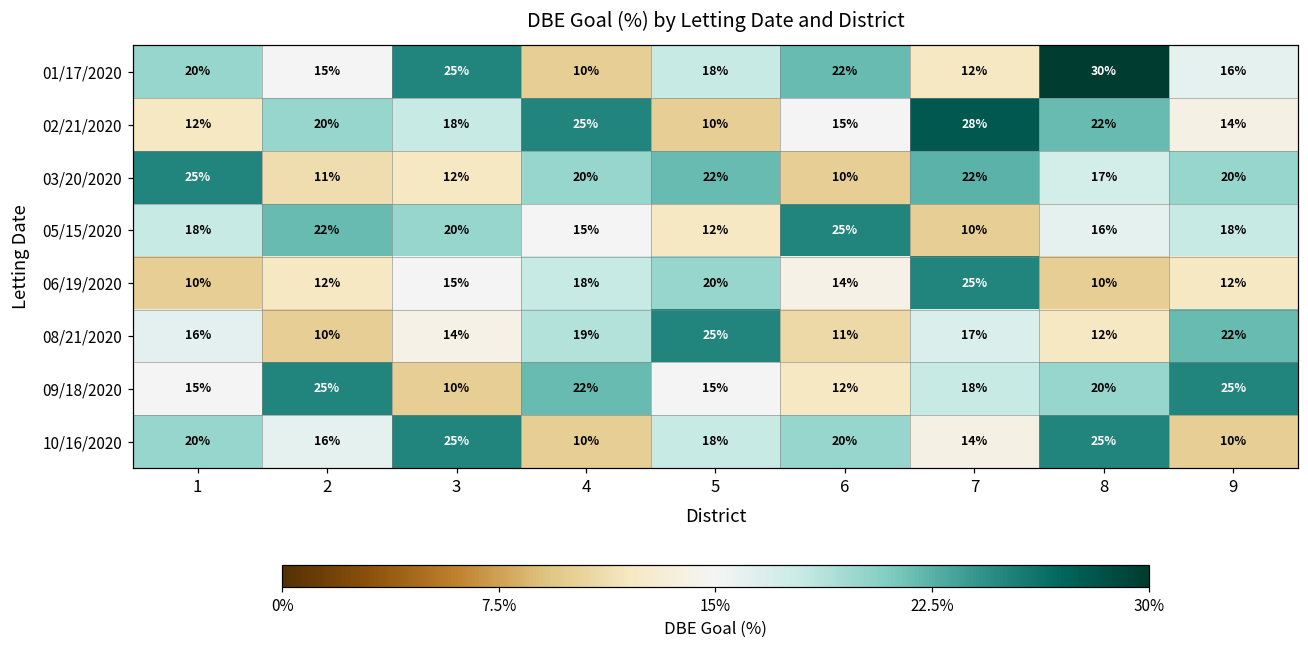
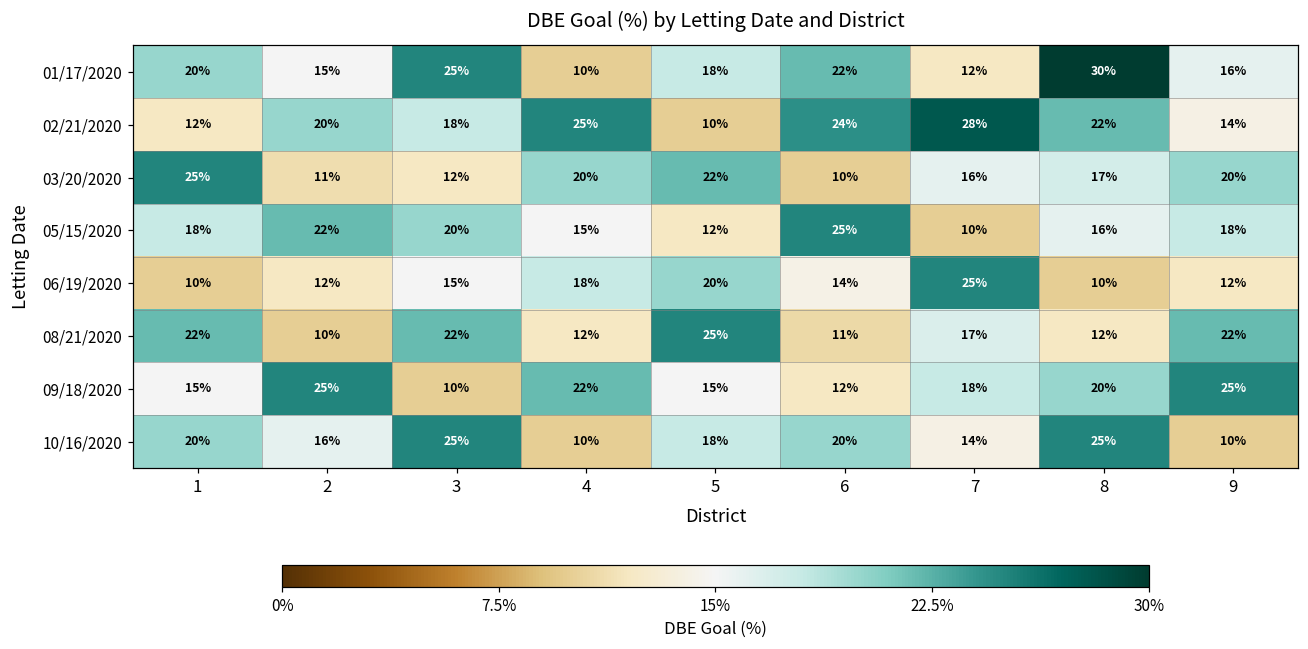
02/21/2020, 6: 15% -> 24%
03/20/2020, 7: 22% -> 16%
08/21/2020, 1: 16% -> 22%
08/21/2020, 3: 14% -> 22%
08/21/2020, 4: 19% -> 12%
